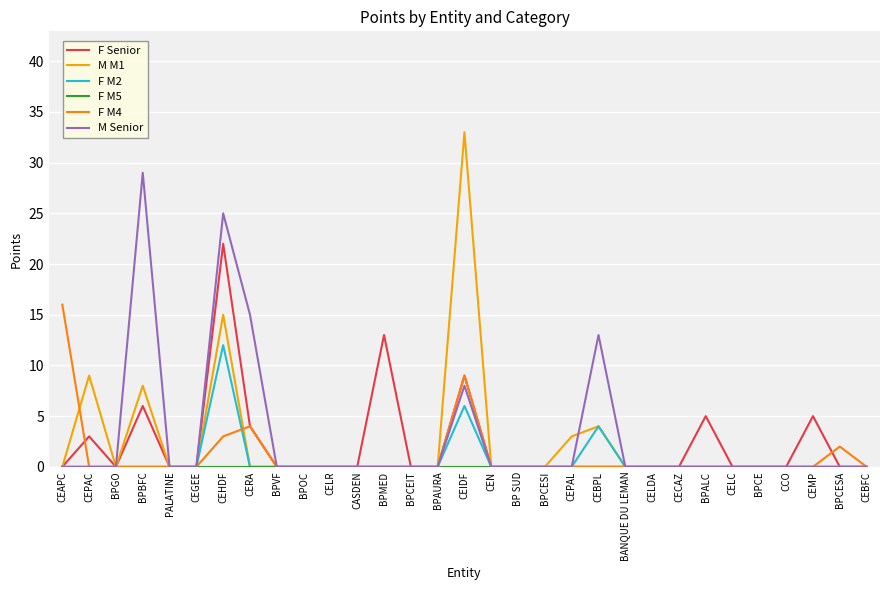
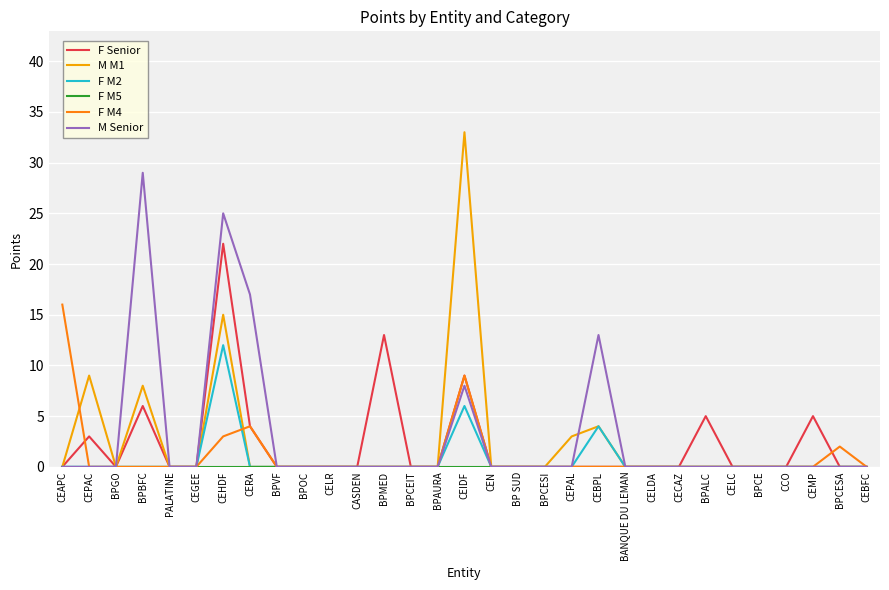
M Senior, CERA: 15 -> 17
